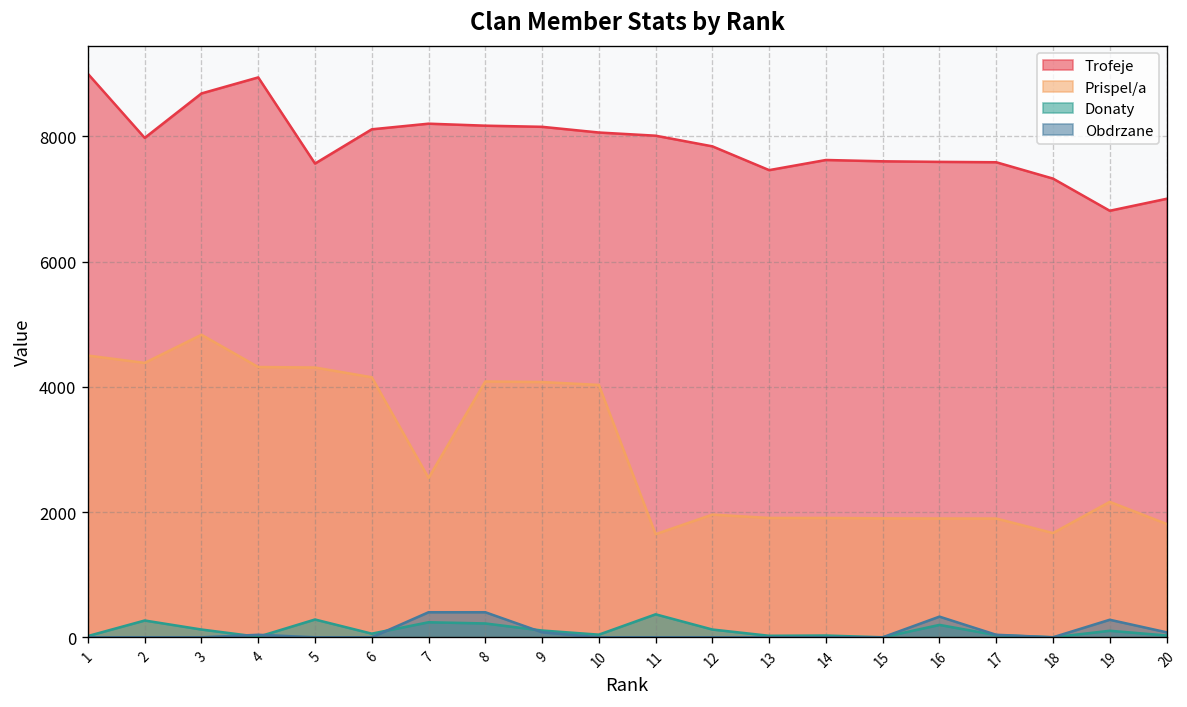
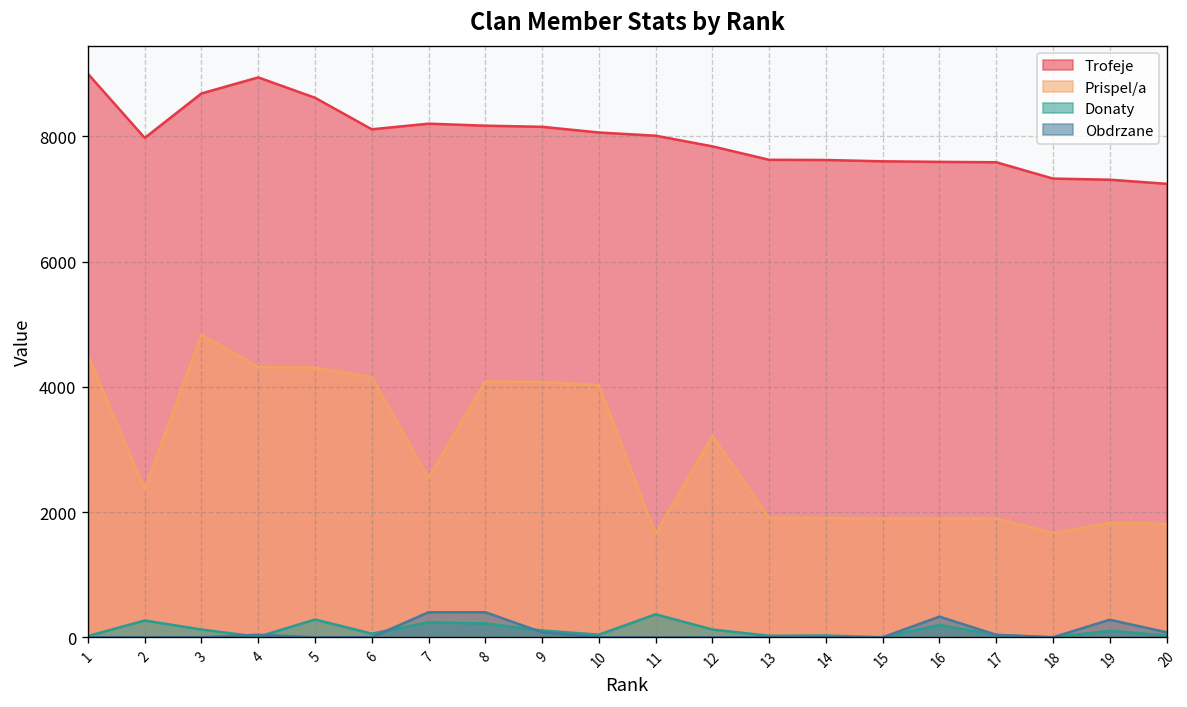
Prispel/a, 2: 4400 -> 2400
Trofeje, 5: 7600 -> 8600
Prispel/a, 12: 2000 -> 3200
Trofeje, 13: 7500 -> 7600
Trofeje, 19: 6800 -> 7300
Prispel/a, 19: 2200 -> 1800
Trofeje, 20: 7000 -> 7200
